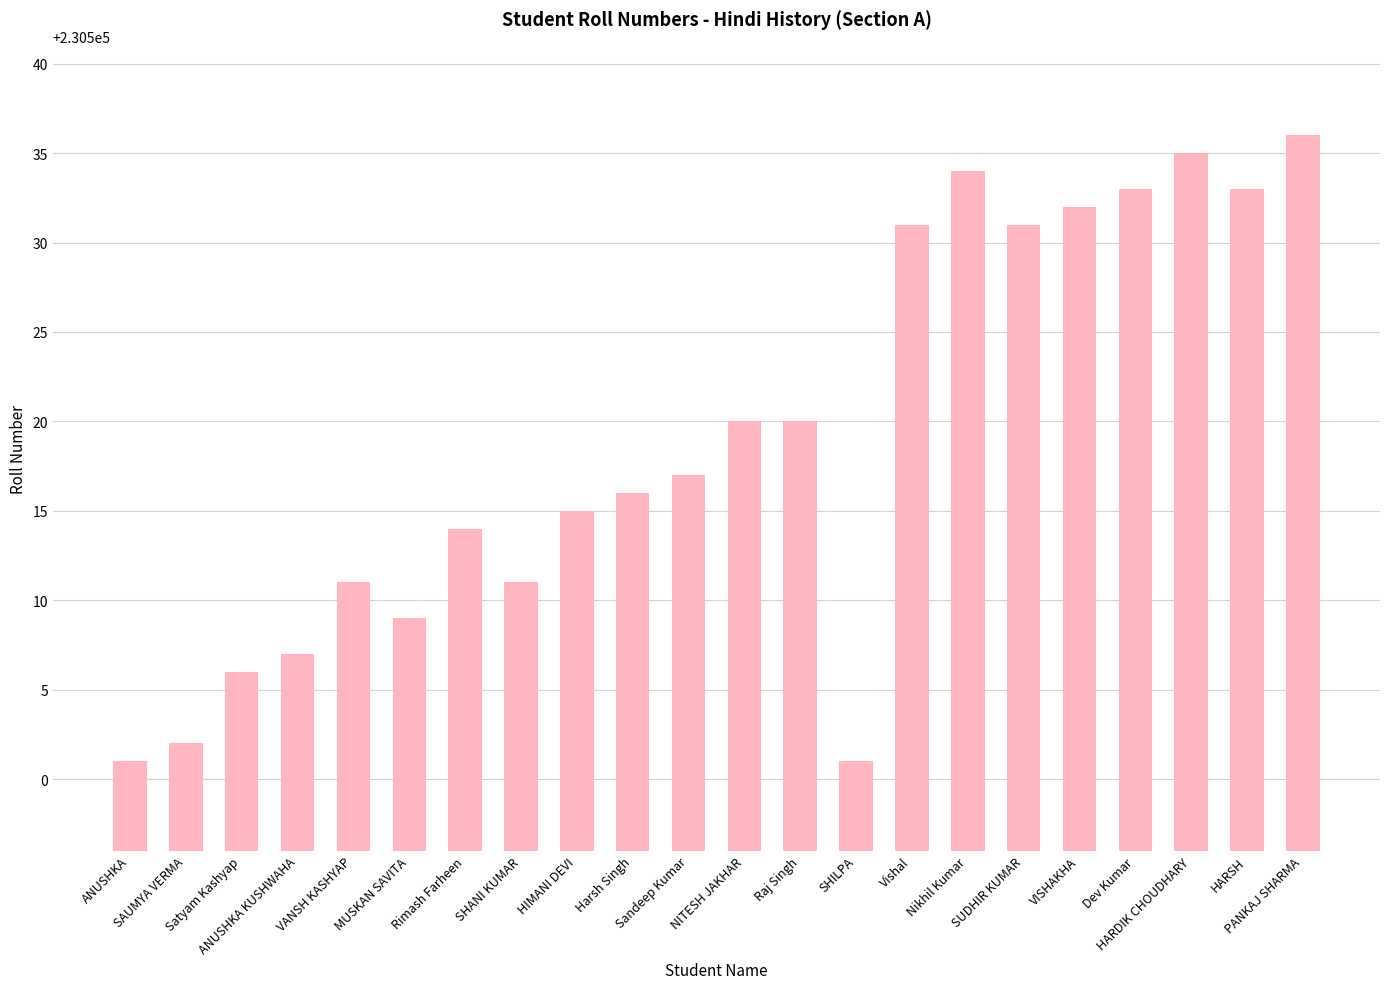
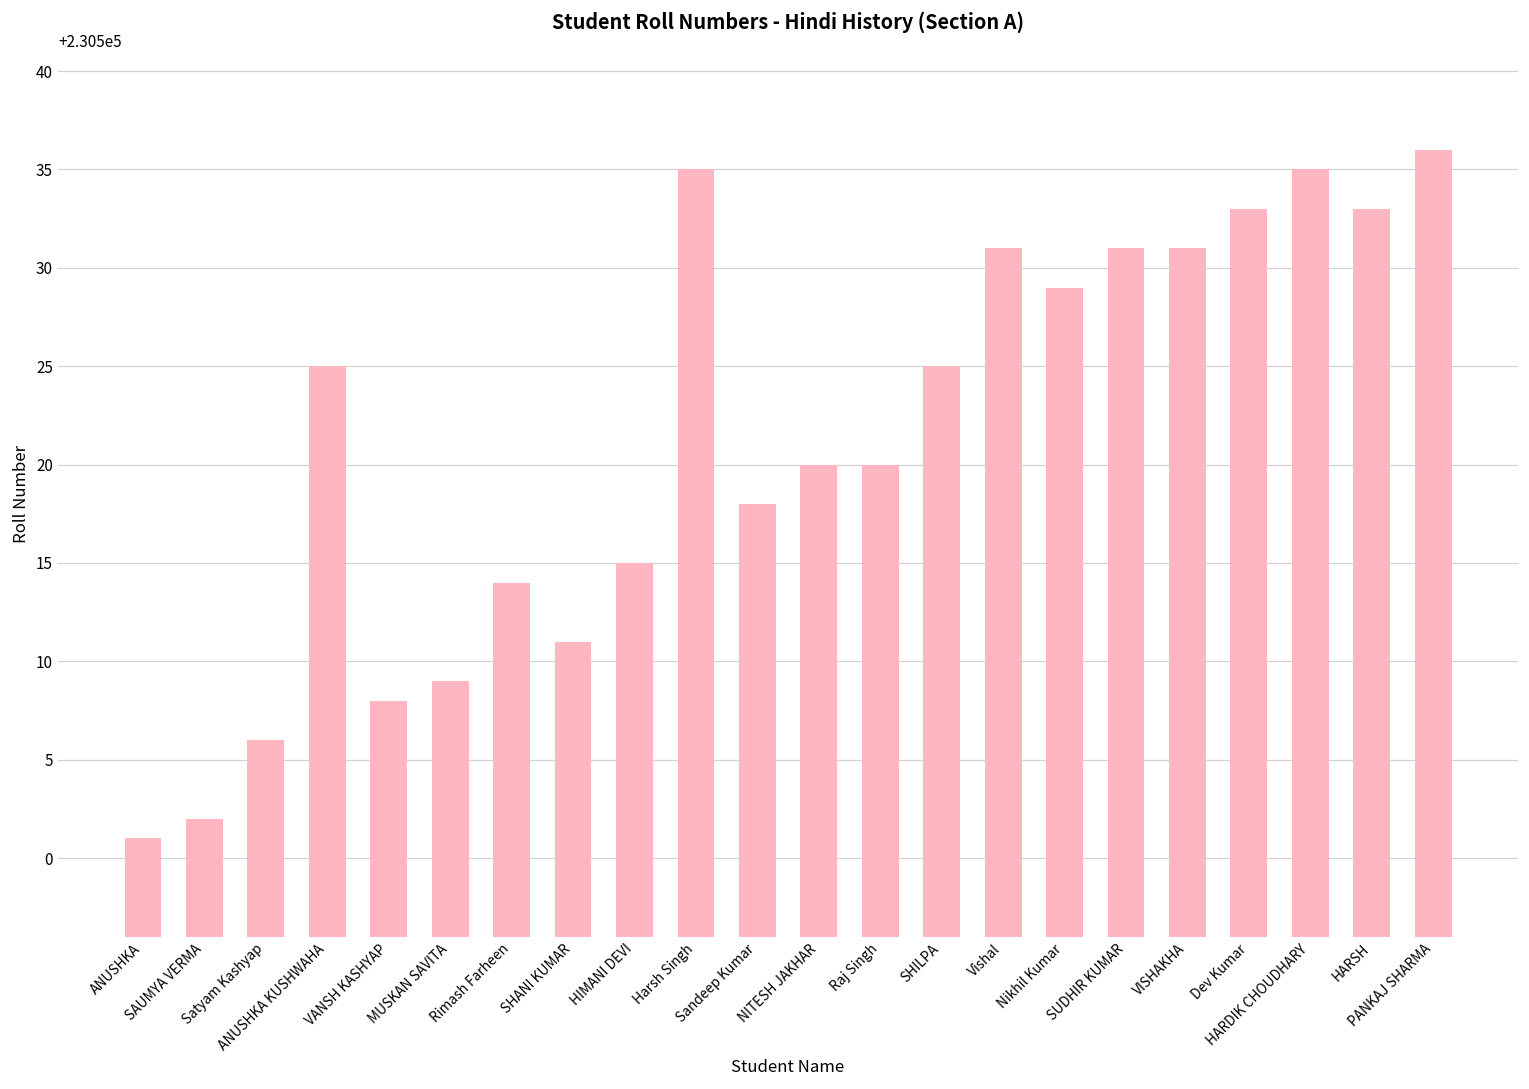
ANUSHKA KUSHWAHA: 230507 -> 230525
VANSH KASHYAP: 230511 -> 230508
Harsh Singh: 230516 -> 230535
Sandeep Kumar: 230517 -> 230518
SHILPA: 230501 -> 230525
Nikhil Kumar: 230534 -> 230529
VISHAKHA: 230532 -> 230531
